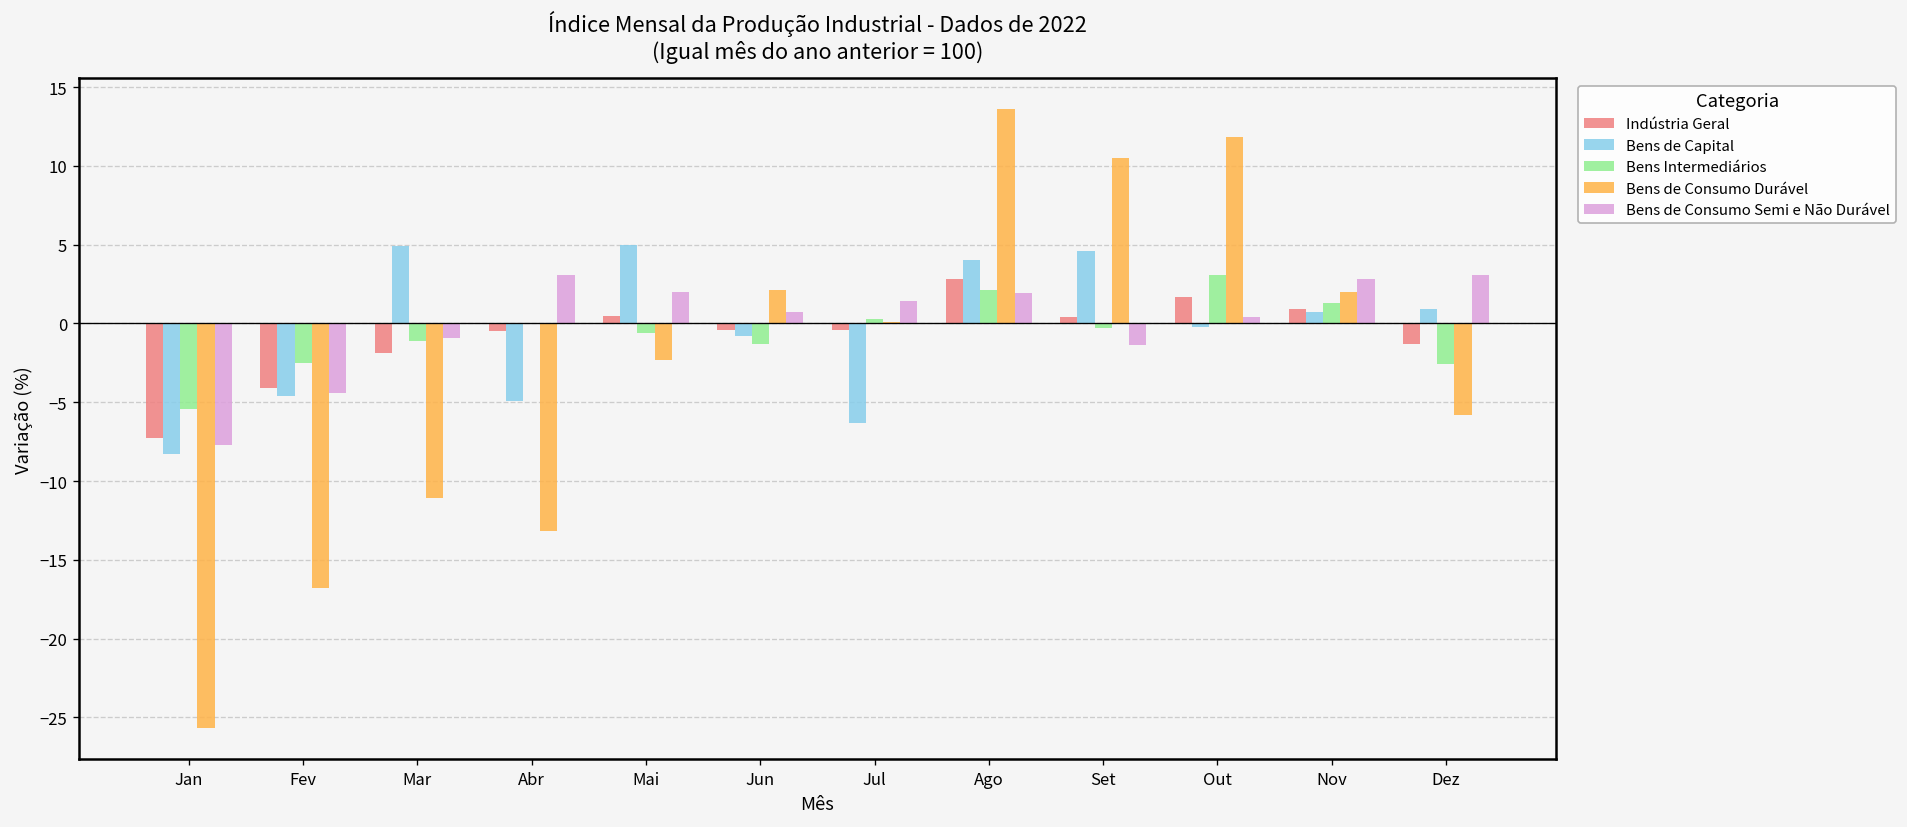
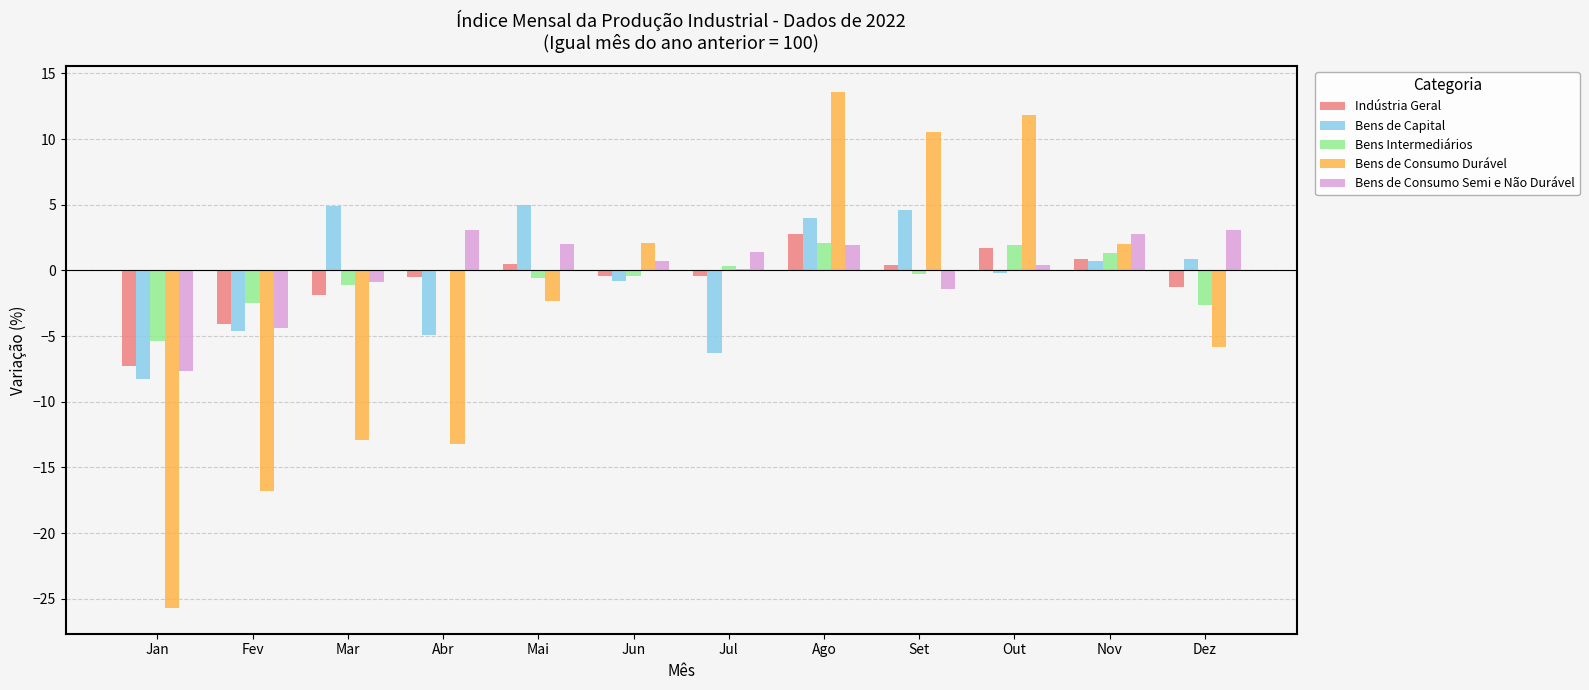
Bens de Consumo Durável, Mar: -11.1 -> -12.9
Bens Intermediários, Jun: -1.3 -> -0.4
Bens Intermediários, Out: 3.1 -> 1.9
